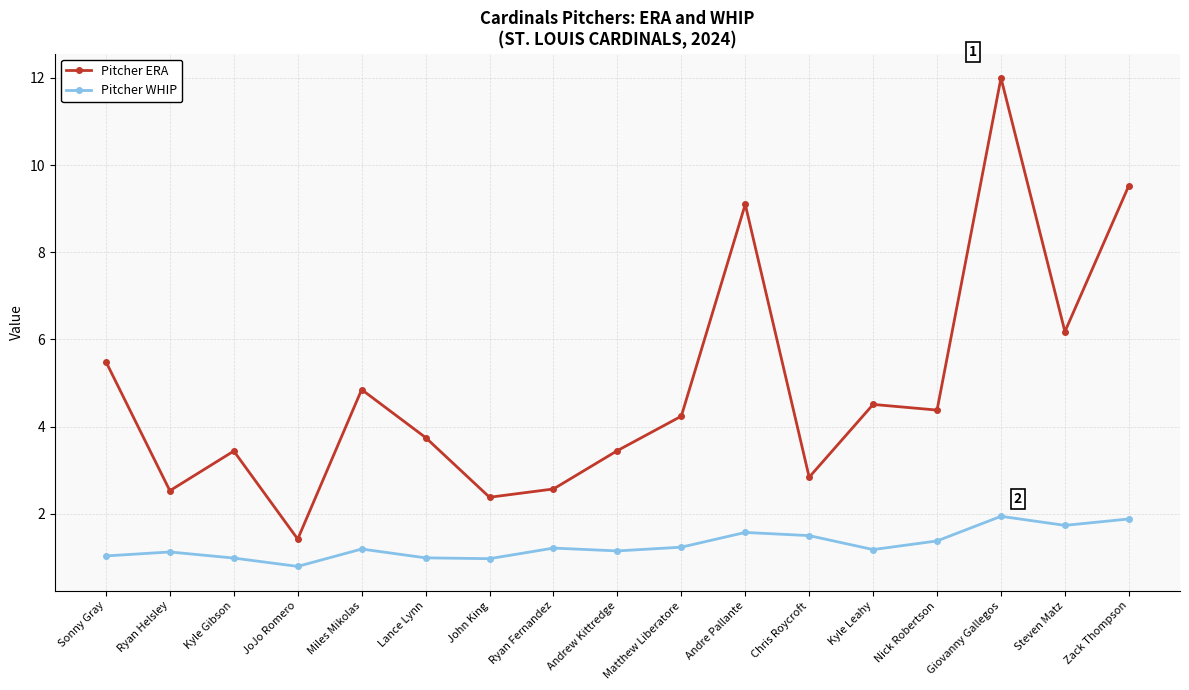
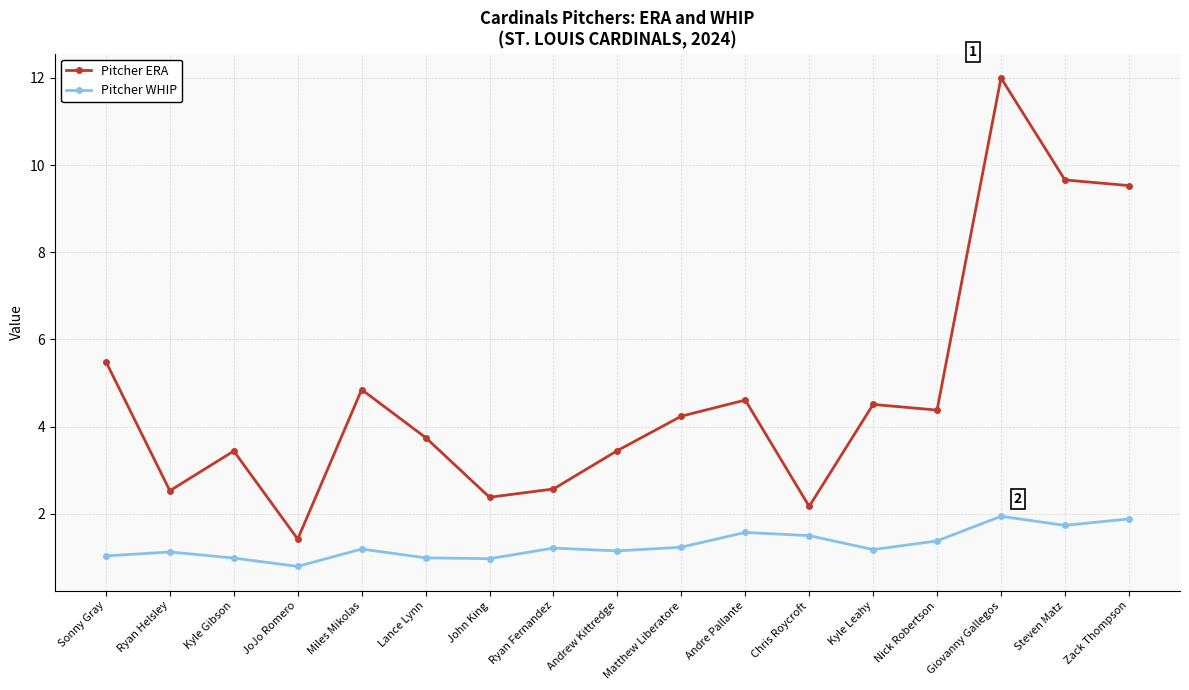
Pitcher ERA, Andre Pallante: 9.1 -> 4.6
Pitcher ERA, Chris Roycroft: 2.8 -> 2.2
Pitcher ERA, Steven Matz: 6.2 -> 9.7
